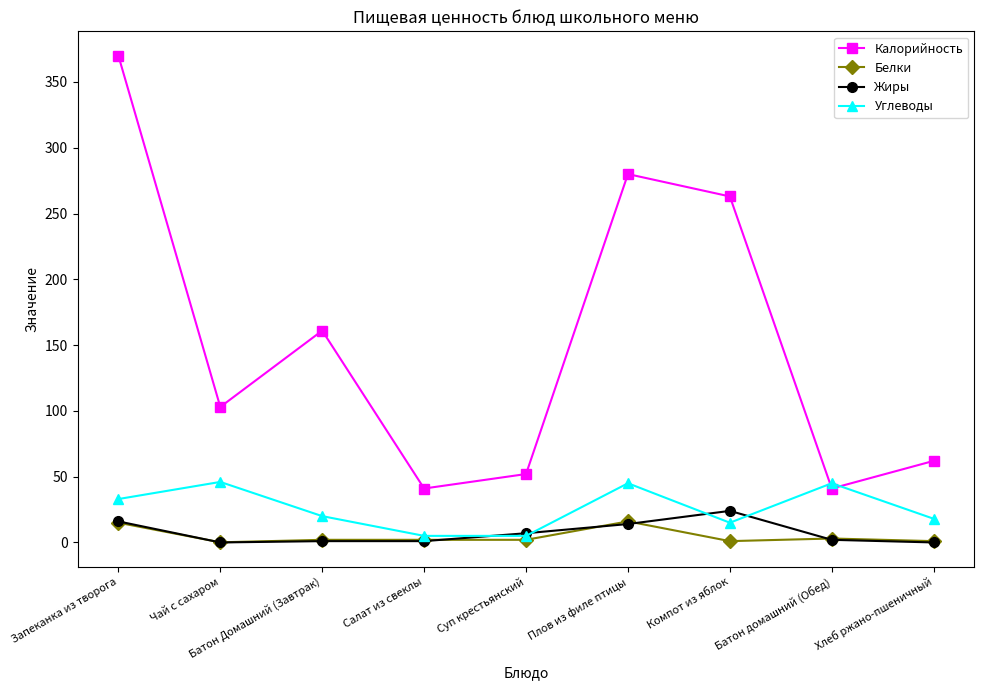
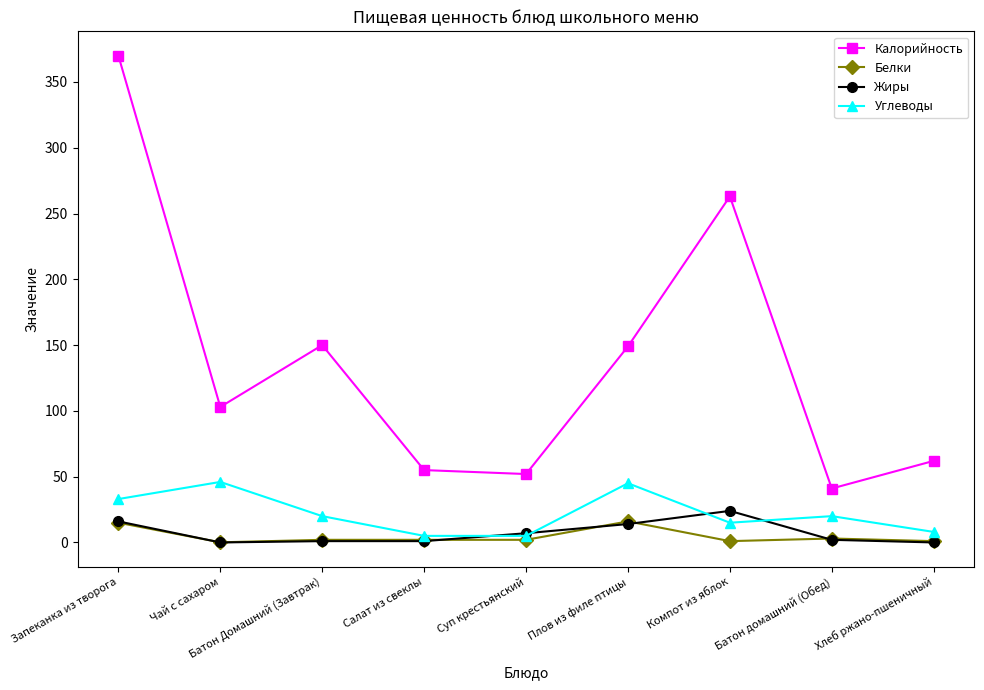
Калорийность, Батон Домашний (Завтрак): 161 -> 150
Калорийность, Салат из свеклы: 41 -> 55
Калорийность, Плов из филе птицы: 280 -> 149
Углеводы, Батон домашний (Обед): 45 -> 20
Углеводы, Хлеб ржано-пшеничный: 18 -> 8
